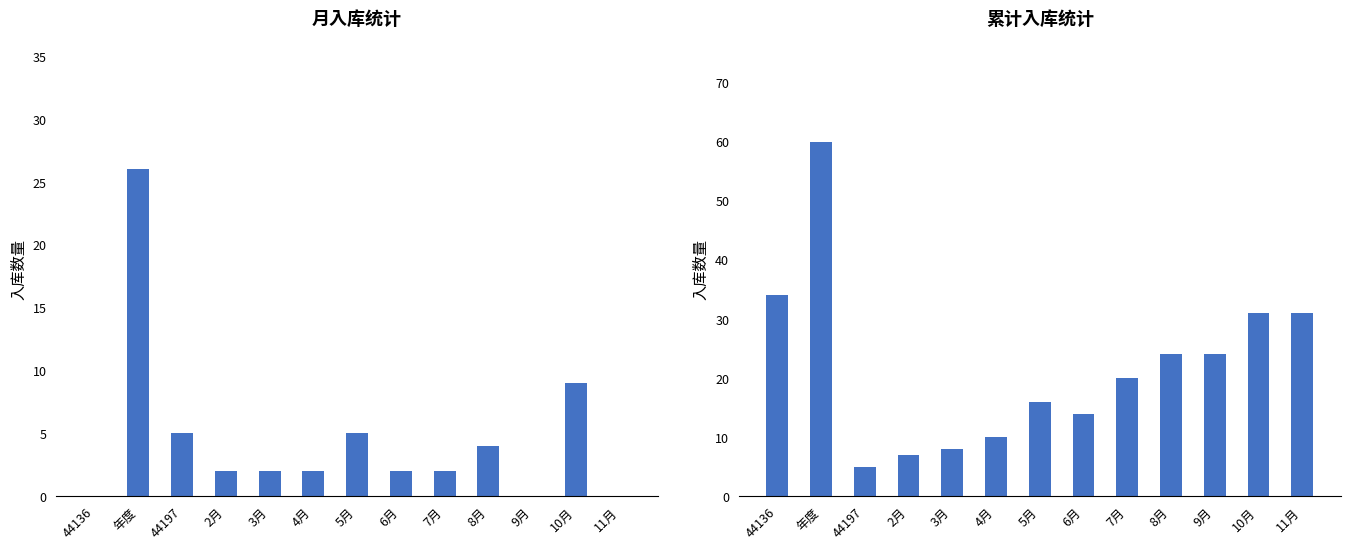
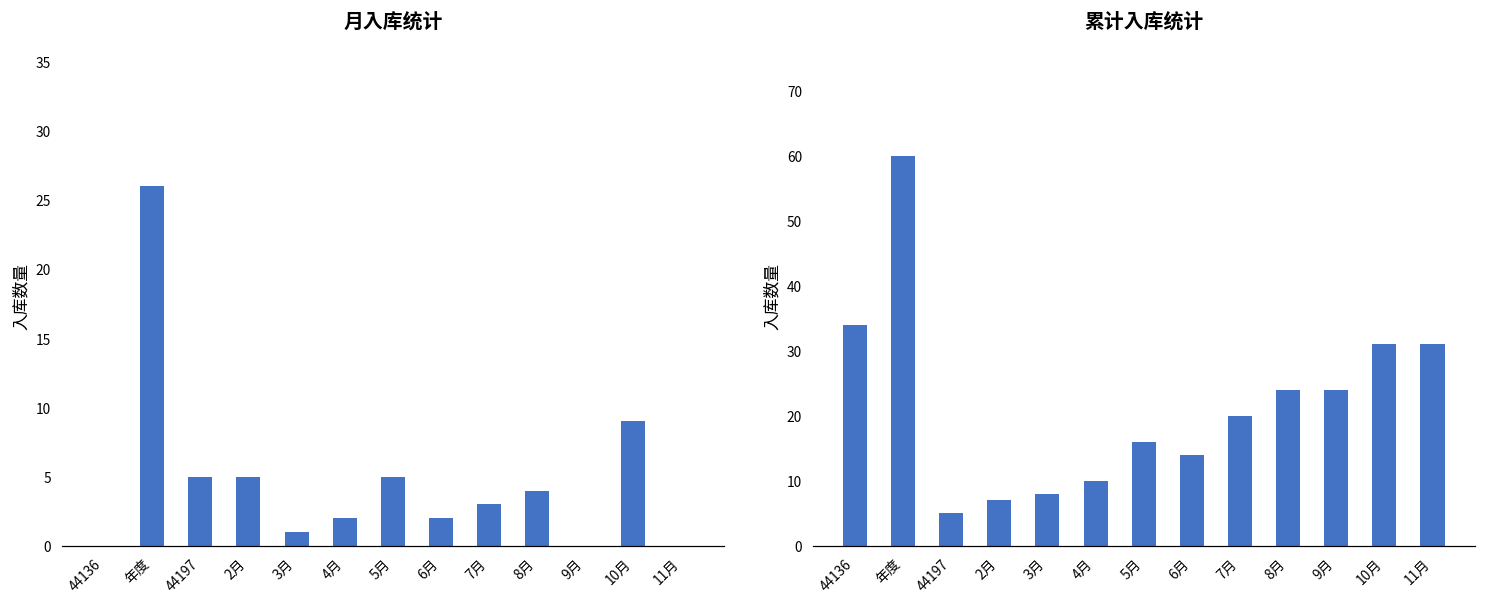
月入库统计, 2月: 2 -> 5
月入库统计, 3月: 2 -> 1
月入库统计, 7月: 2 -> 3
